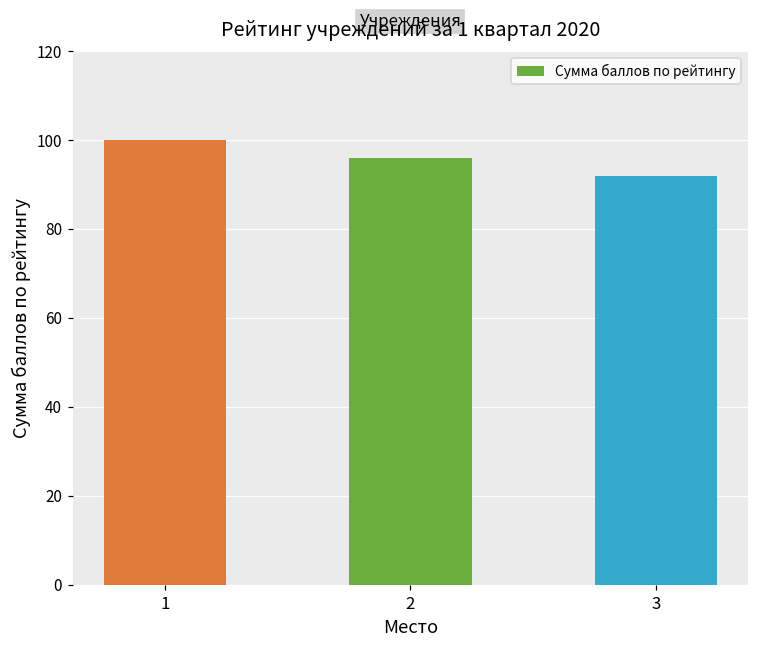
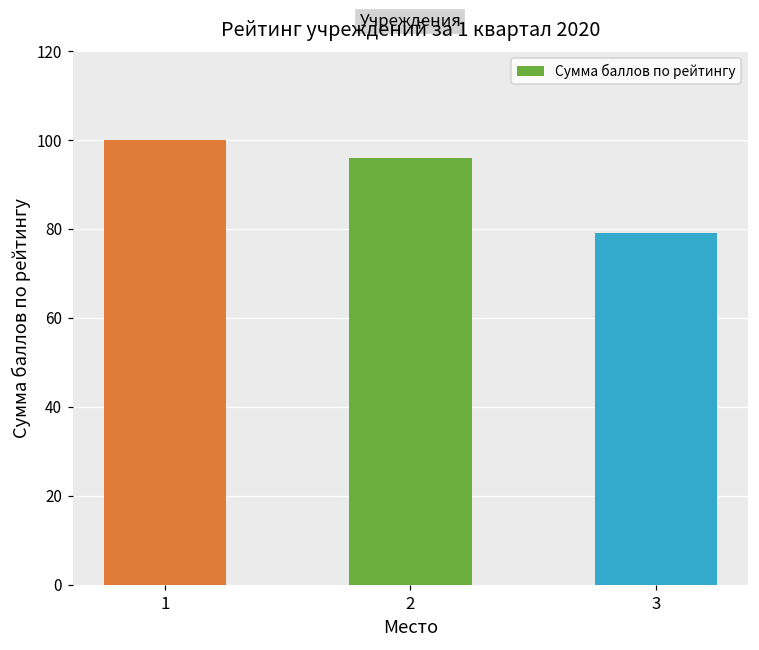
3: 92 -> 79
